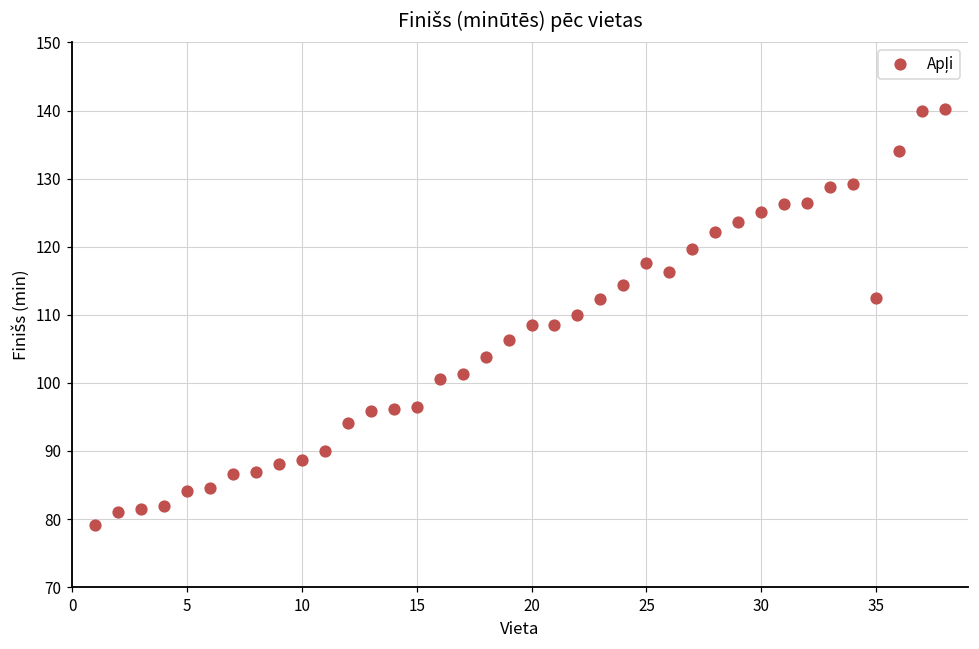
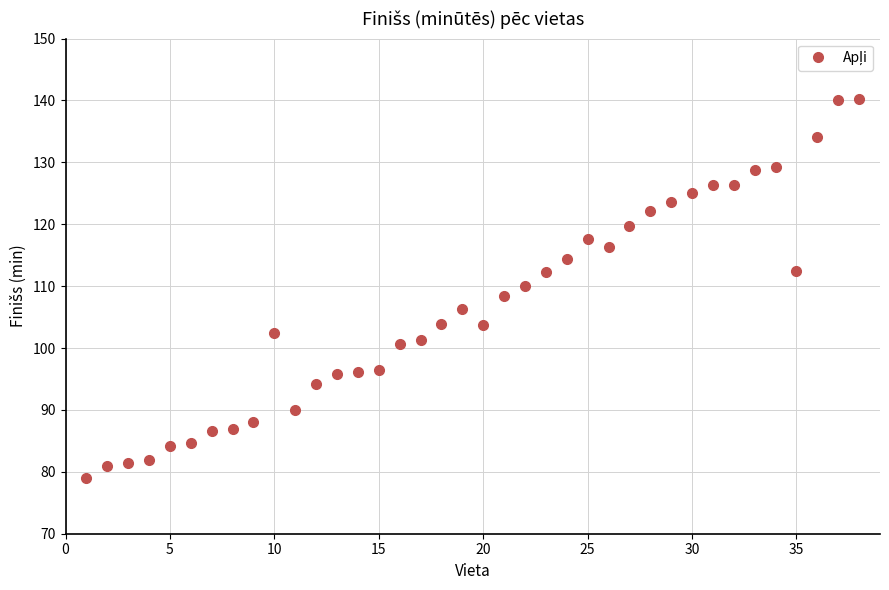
10: 89 -> 103
20: 108 -> 104
